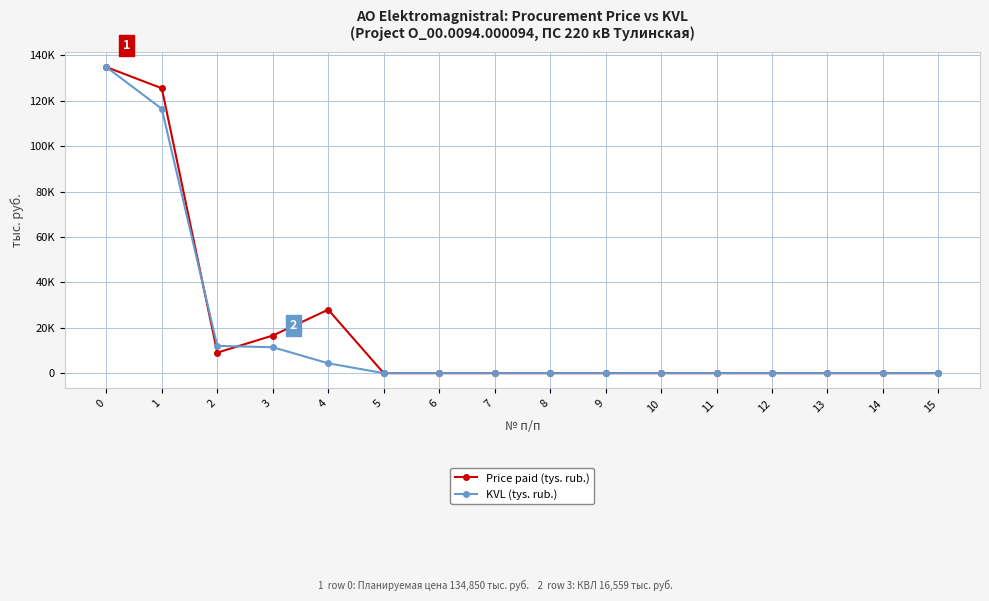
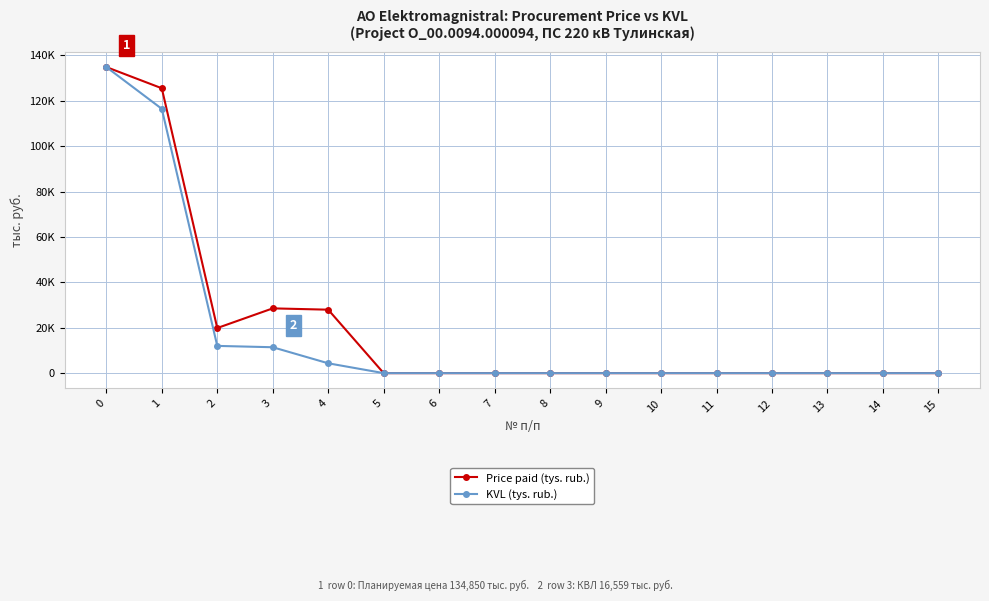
Price paid (tys. rub.), 2: 9000 -> 20000
Price paid (tys. rub.), 3: 17000 -> 29000
